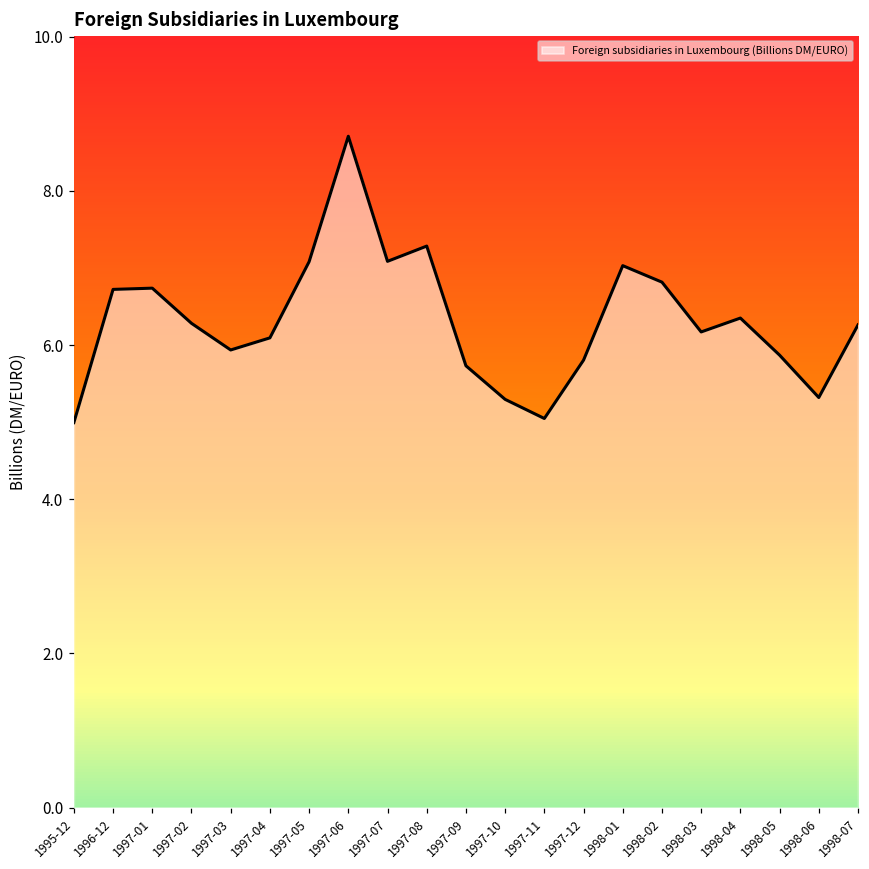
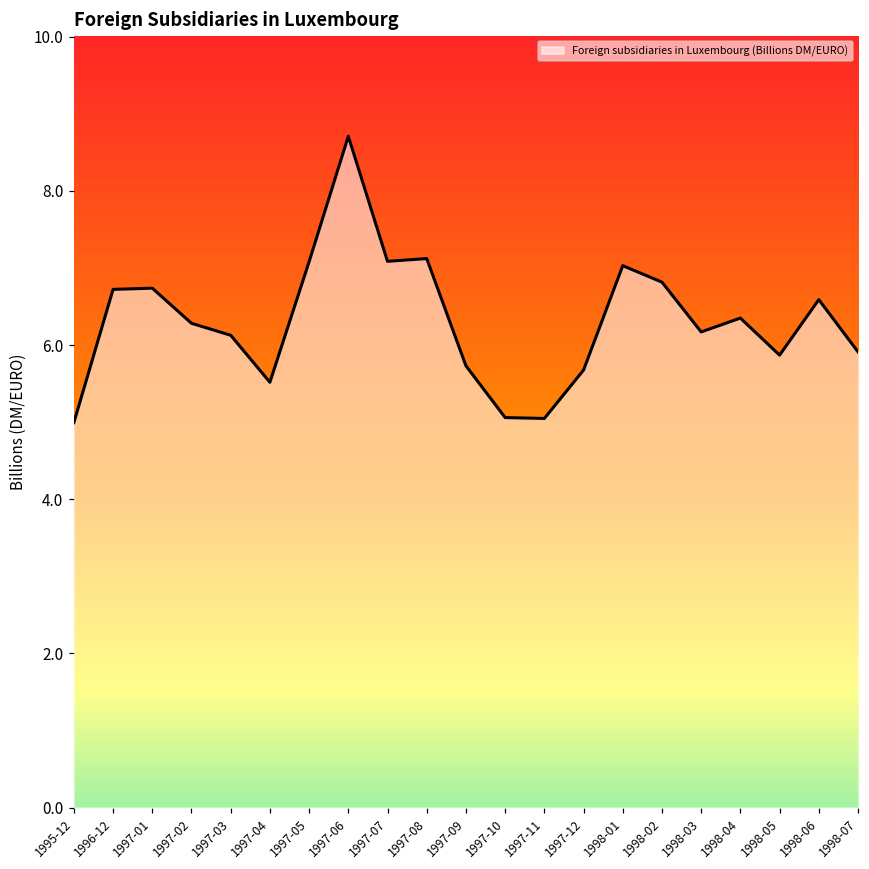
1997-03: 5.9 -> 6.1
1997-04: 6.1 -> 5.5
1997-08: 7.3 -> 7.1
1997-10: 5.3 -> 5.1
1997-12: 5.8 -> 5.7
1998-06: 5.3 -> 6.6
1998-07: 6.3 -> 5.9
